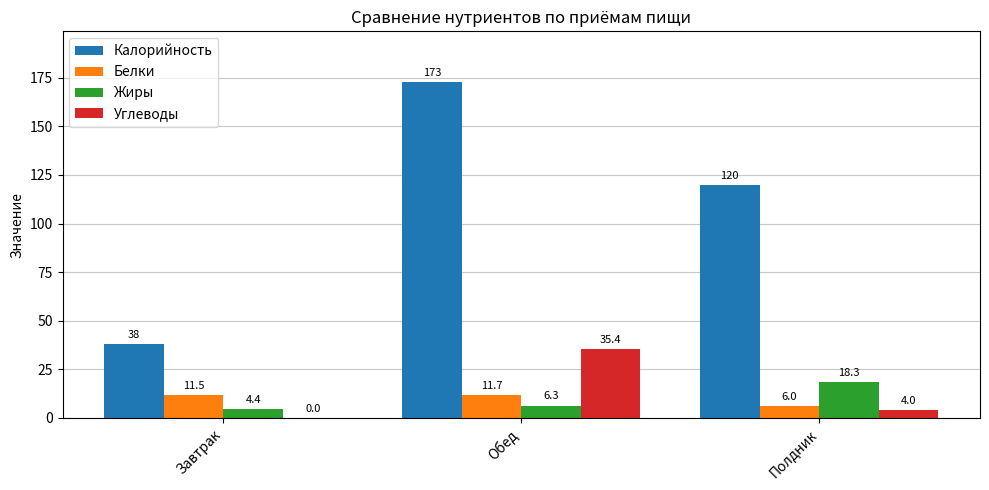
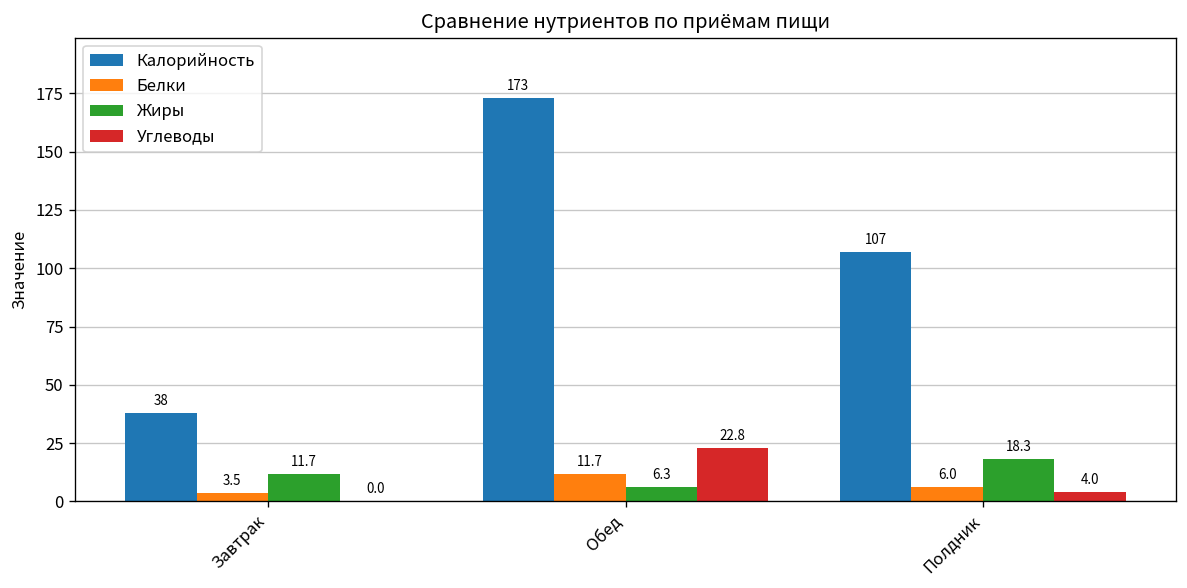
Белки, Завтрак: 11.5 -> 3.5
Жиры, Завтрак: 4.4 -> 11.7
Углеводы, Обед: 35.4 -> 22.8
Калорийность, Полдник: 120 -> 107
